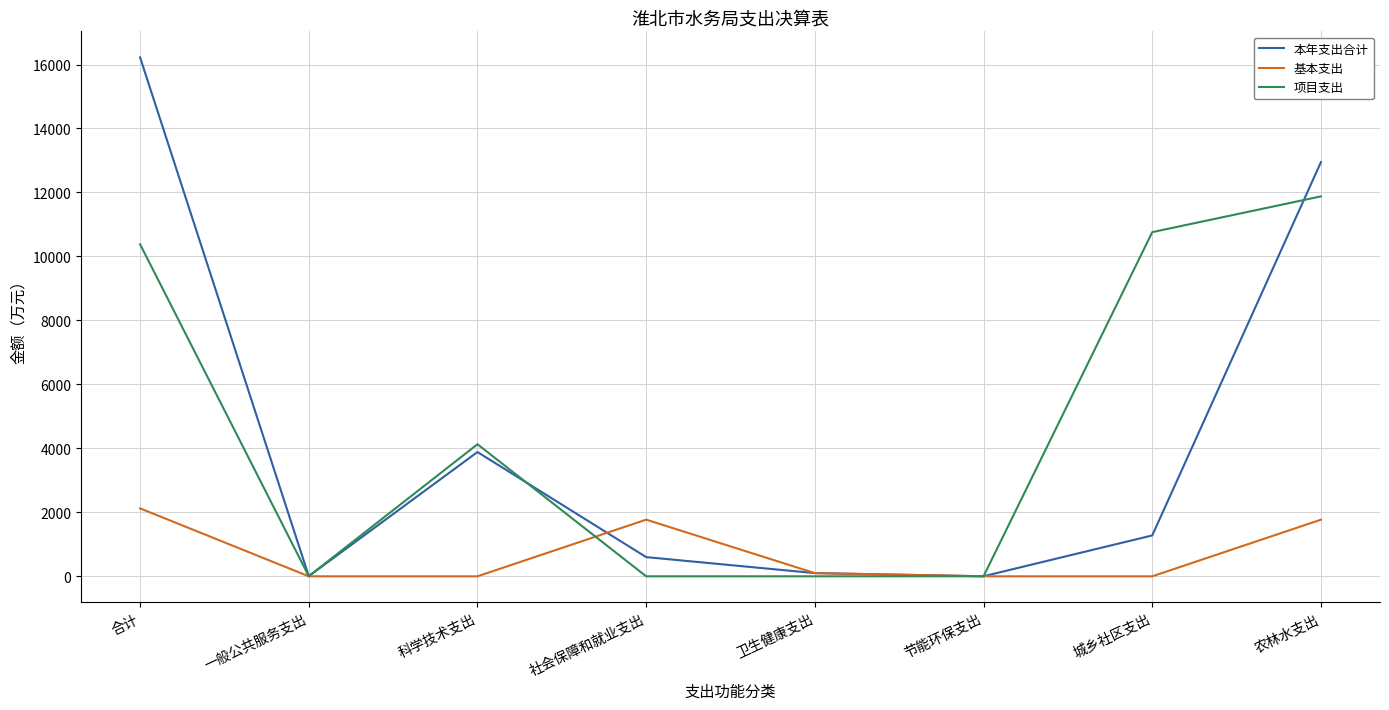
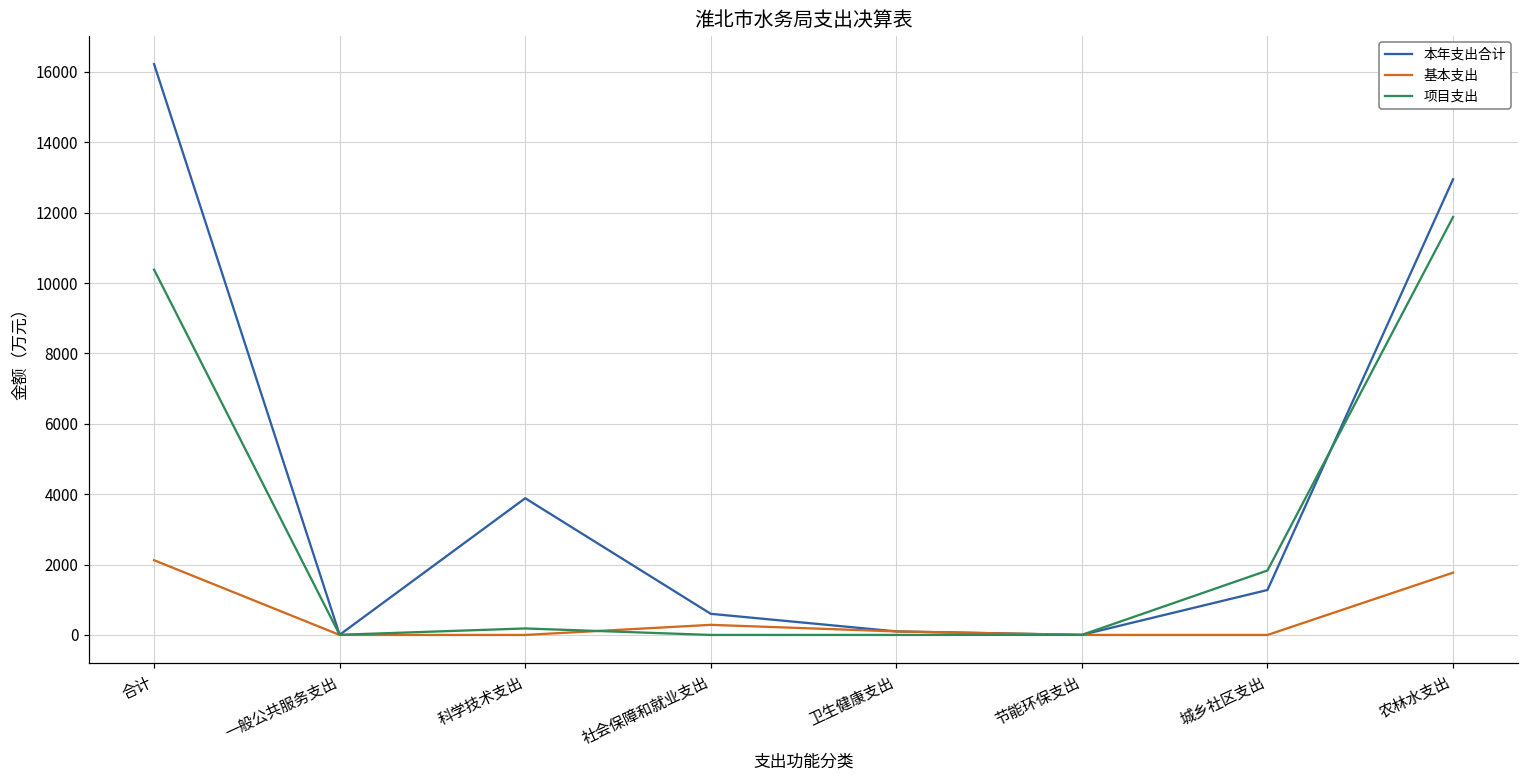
项目支出, 科学技术支出: 4100 -> 200
基本支出, 社会保障和就业支出: 1800 -> 300
项目支出, 城乡社区支出: 10800 -> 1800
